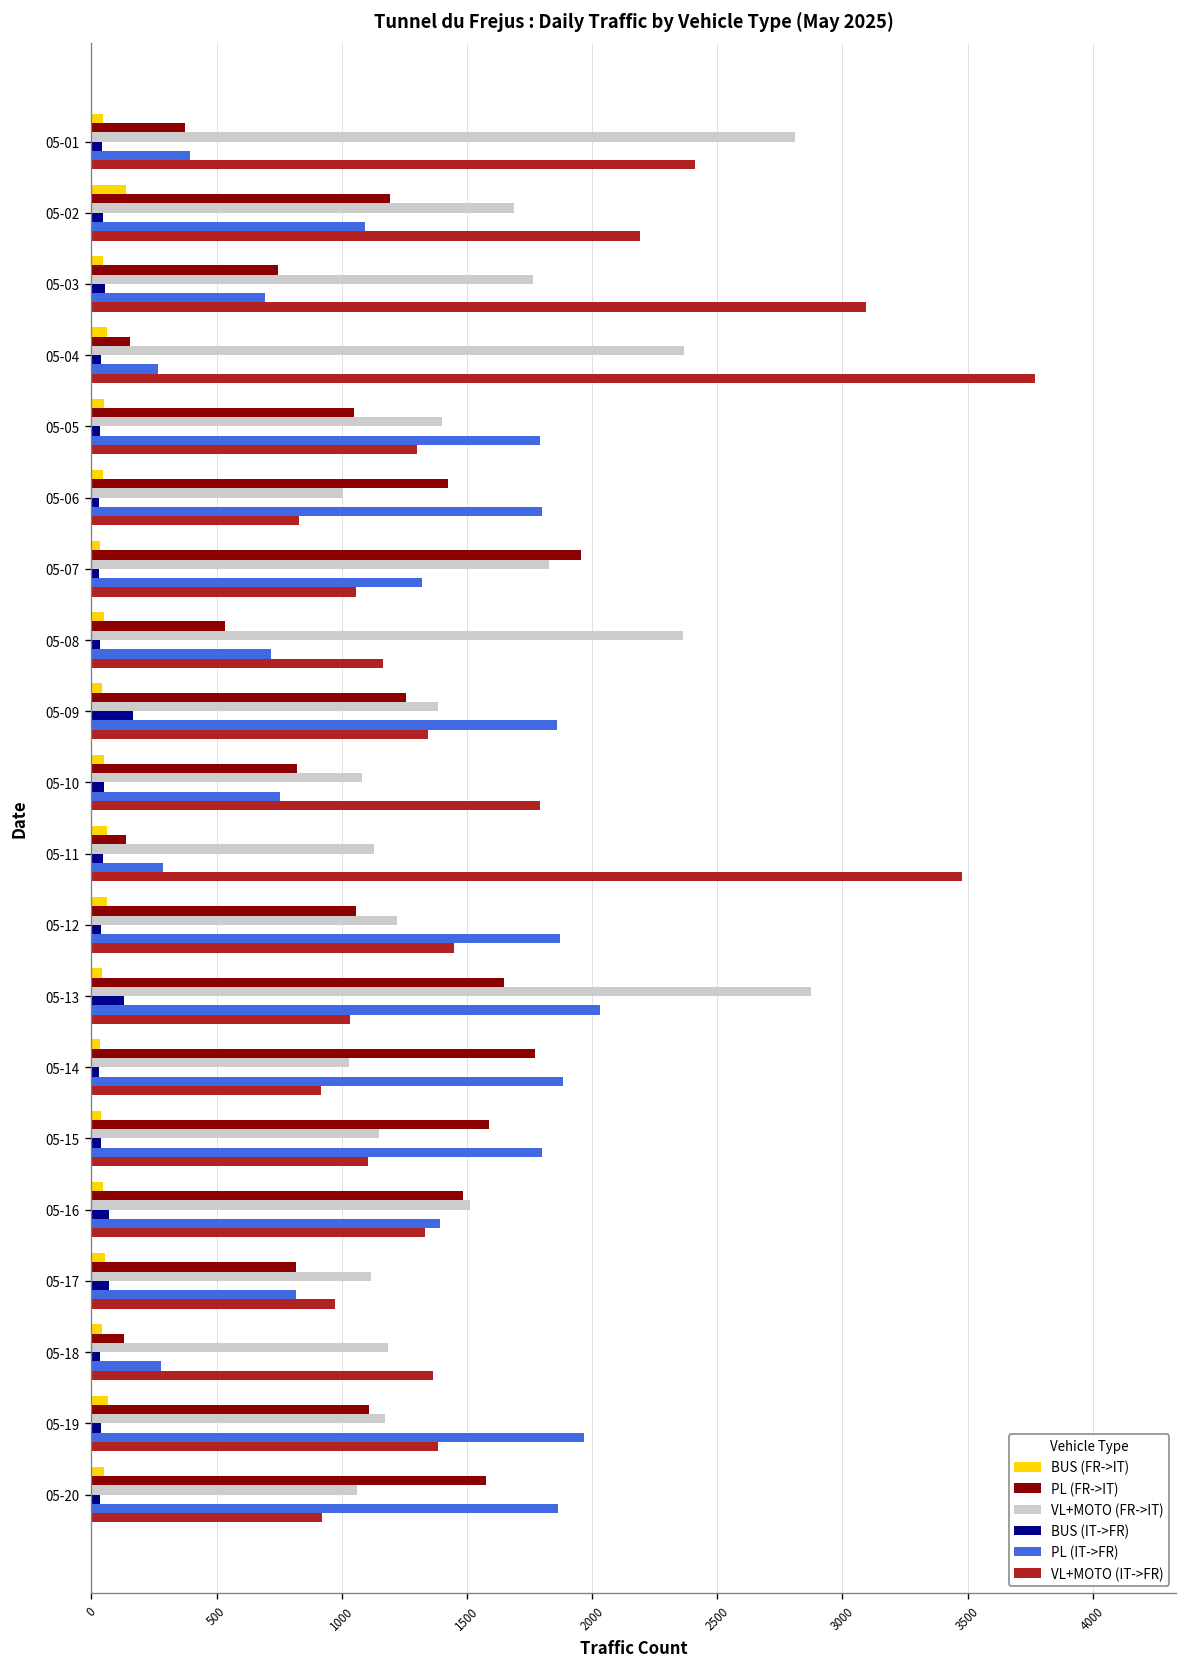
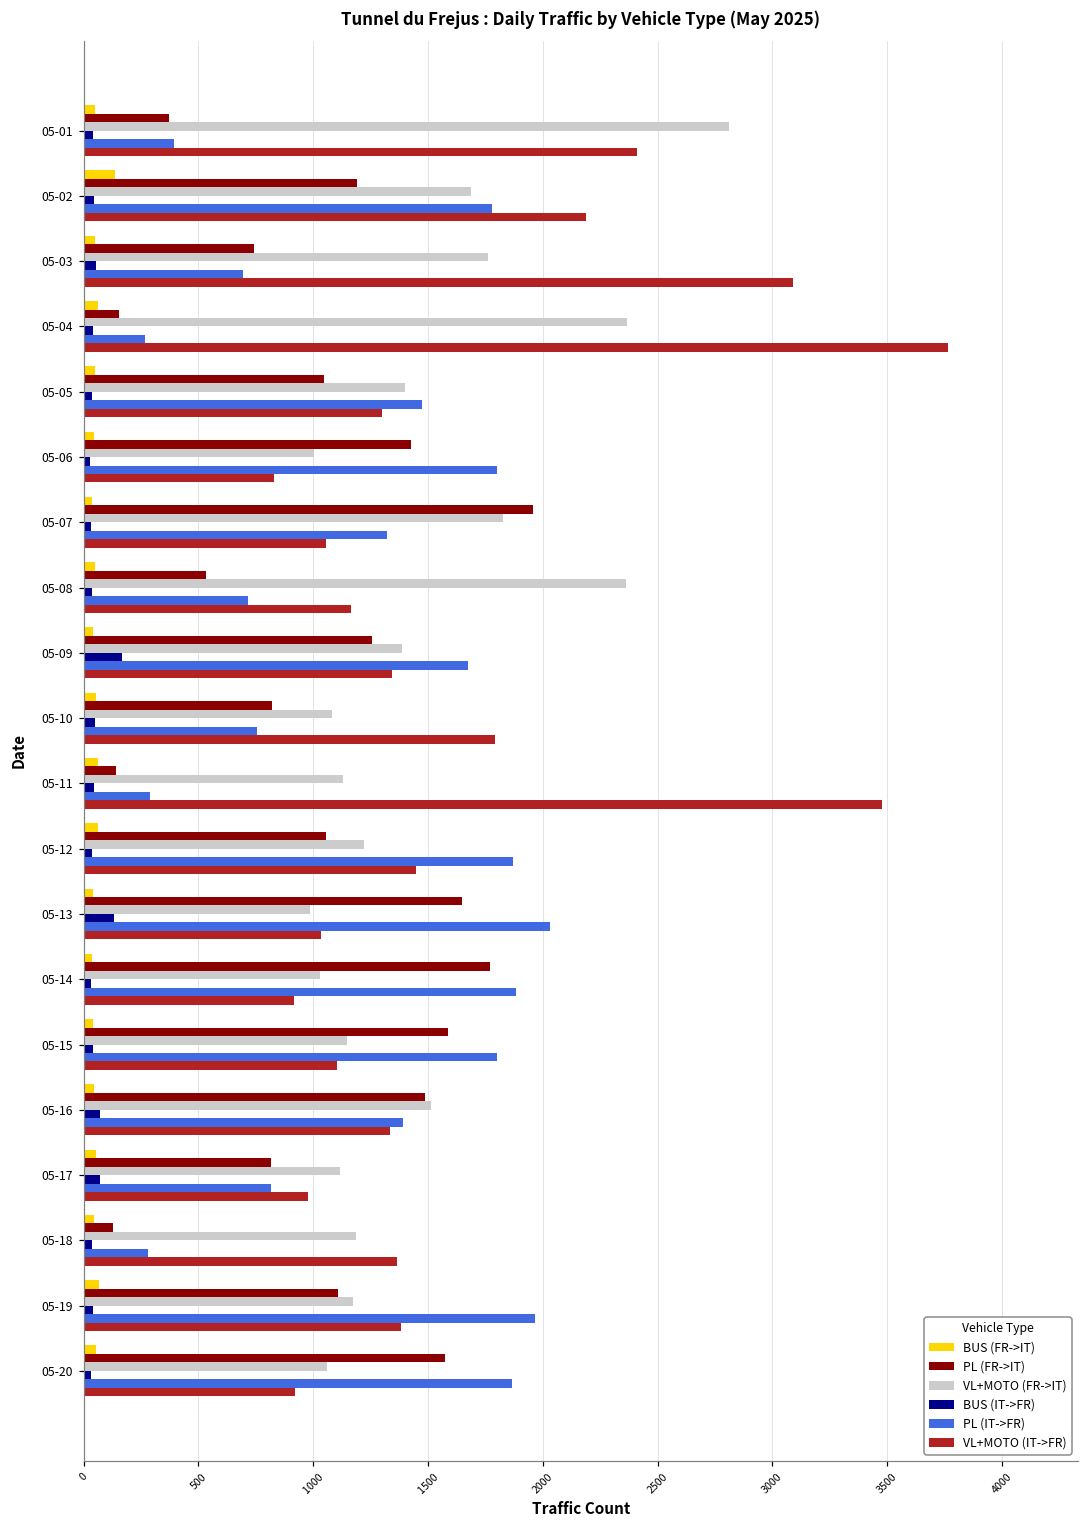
PL (IT->FR), 05-02: 1090 -> 1780
PL (IT->FR), 05-05: 1790 -> 1480
PL (IT->FR), 05-09: 1860 -> 1680
VL+MOTO (FR->IT), 05-13: 2870 -> 990
